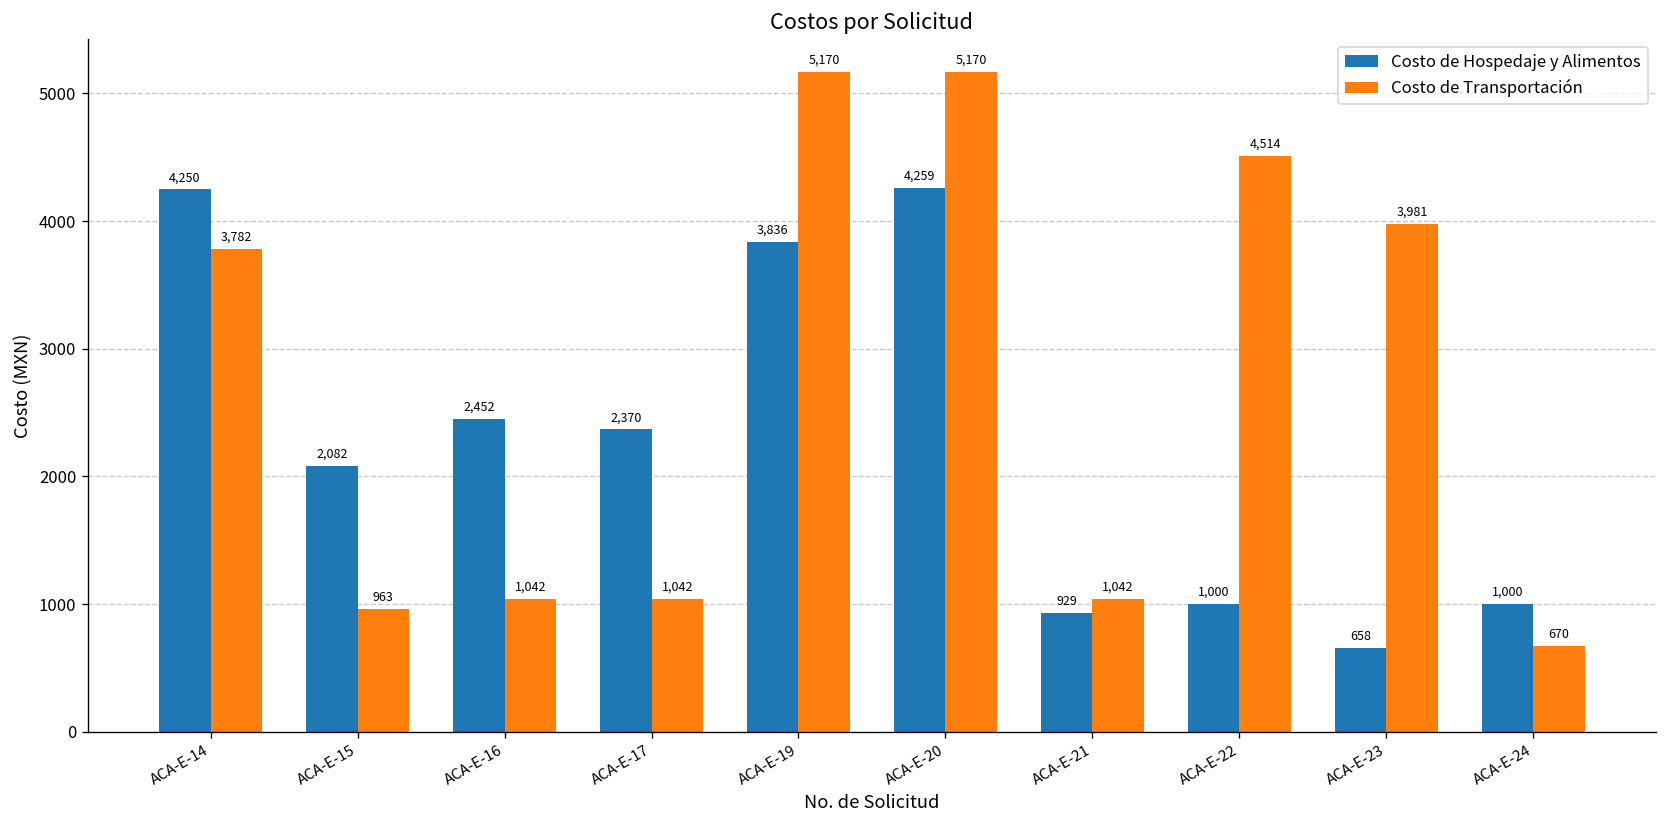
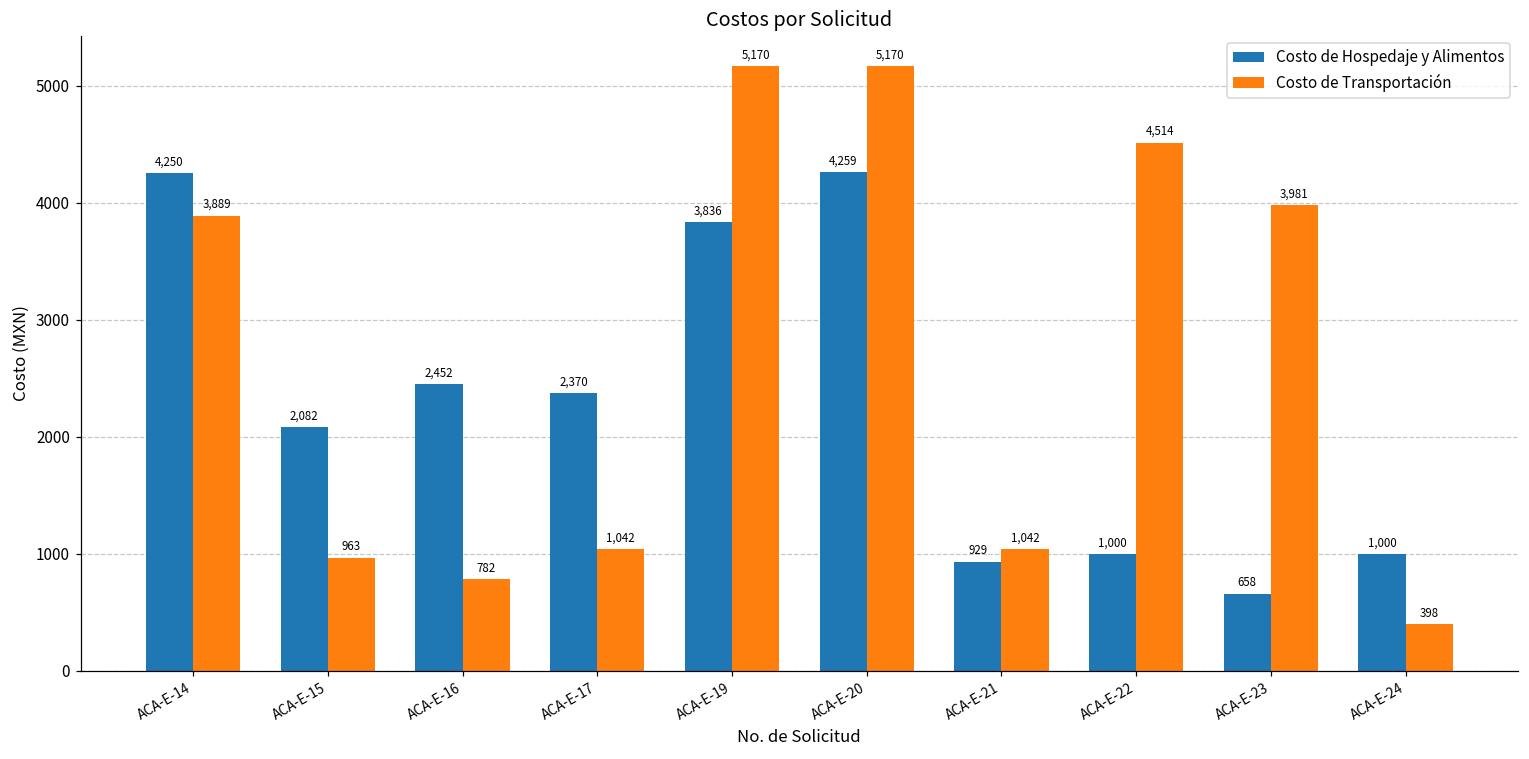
Costo de Transportación, ACA-E-14: 3,782 -> 3,889
Costo de Transportación, ACA-E-16: 1,042 -> 782
Costo de Transportación, ACA-E-24: 670 -> 398
